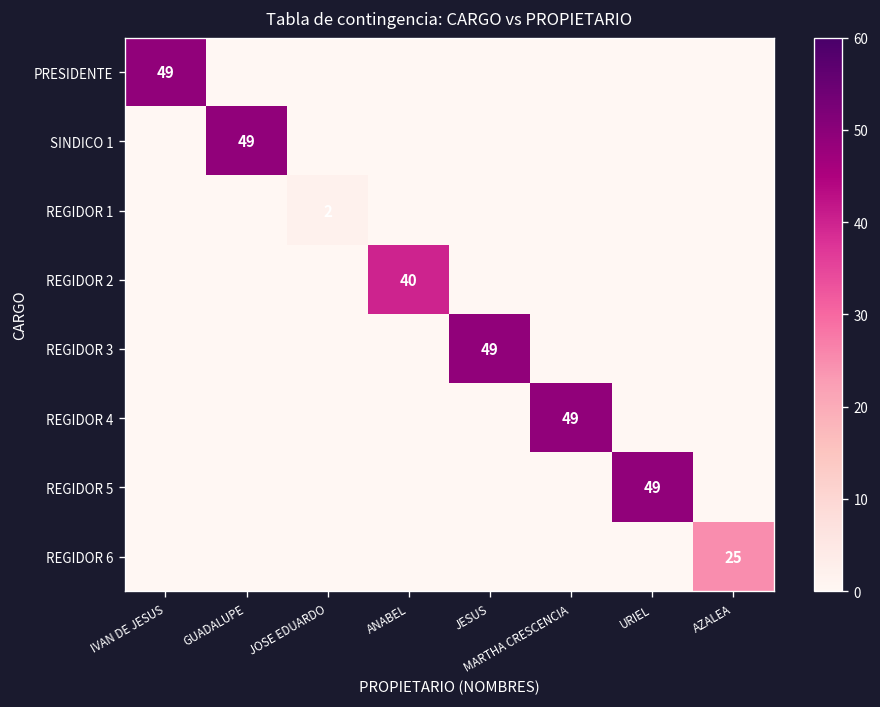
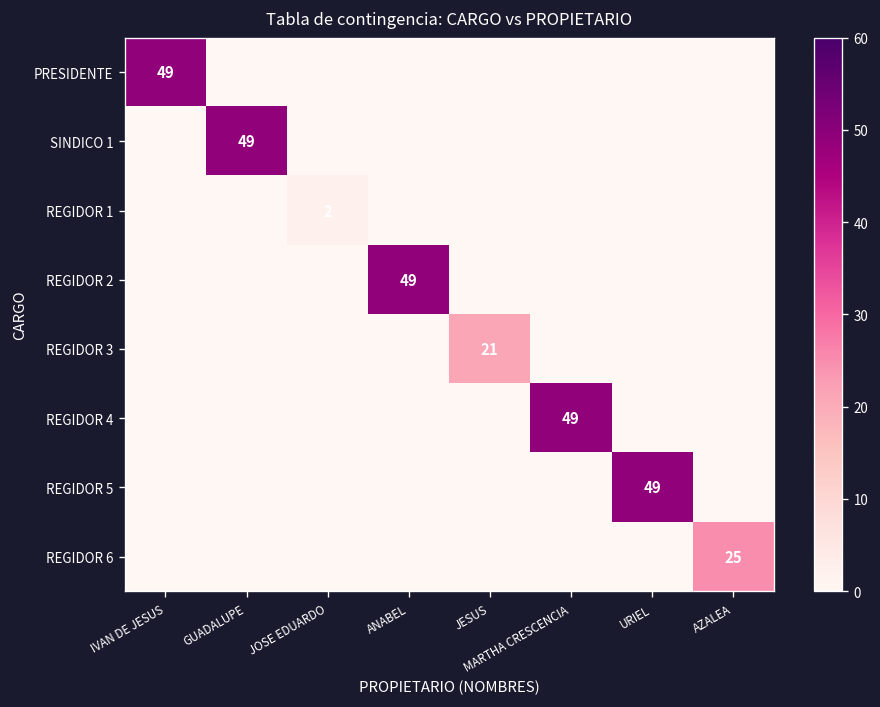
REGIDOR 2, ANABEL: 40 -> 49
REGIDOR 3, JESUS: 49 -> 21
